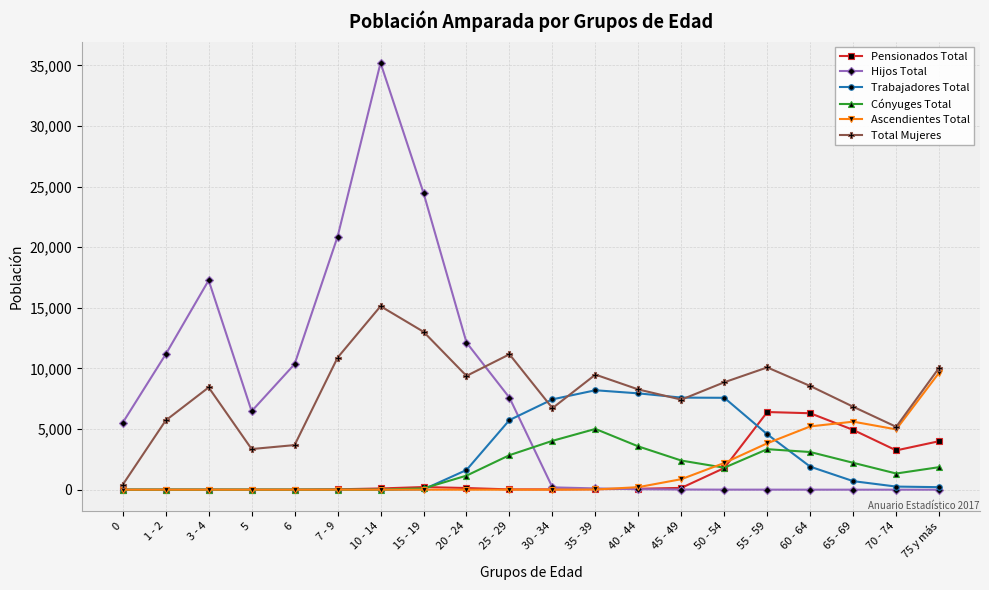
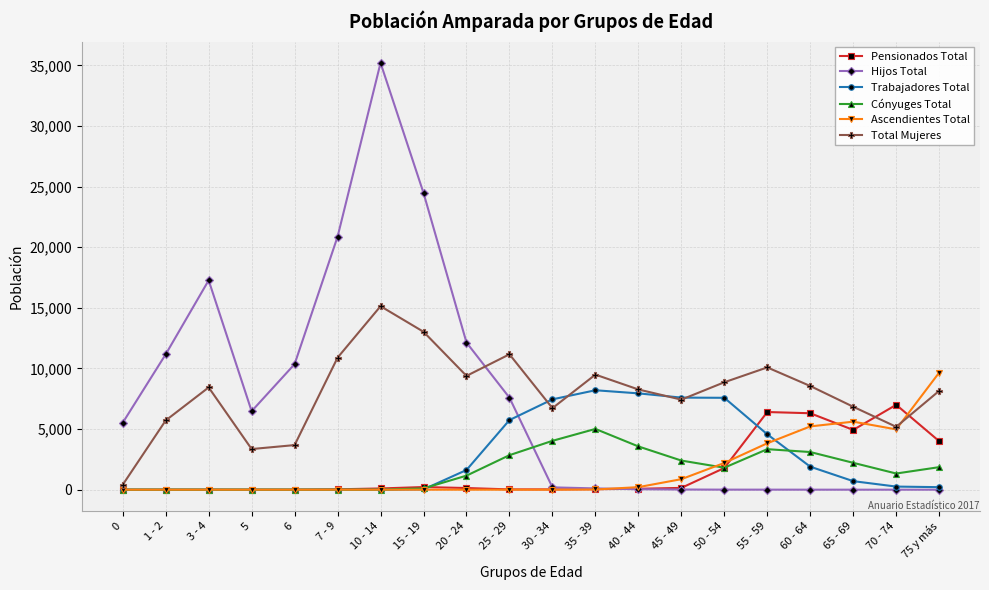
Pensionados Total, 70 - 74: 3,200 -> 7,000
Total Mujeres, 75 y más: 10,100 -> 8,200
